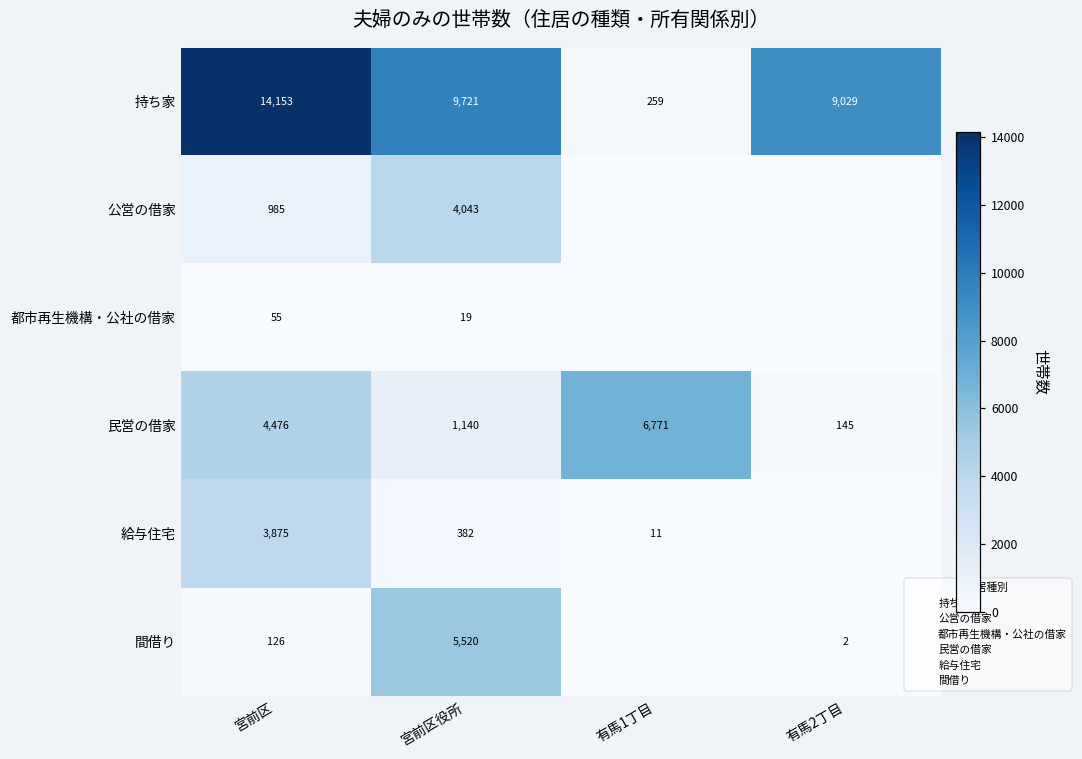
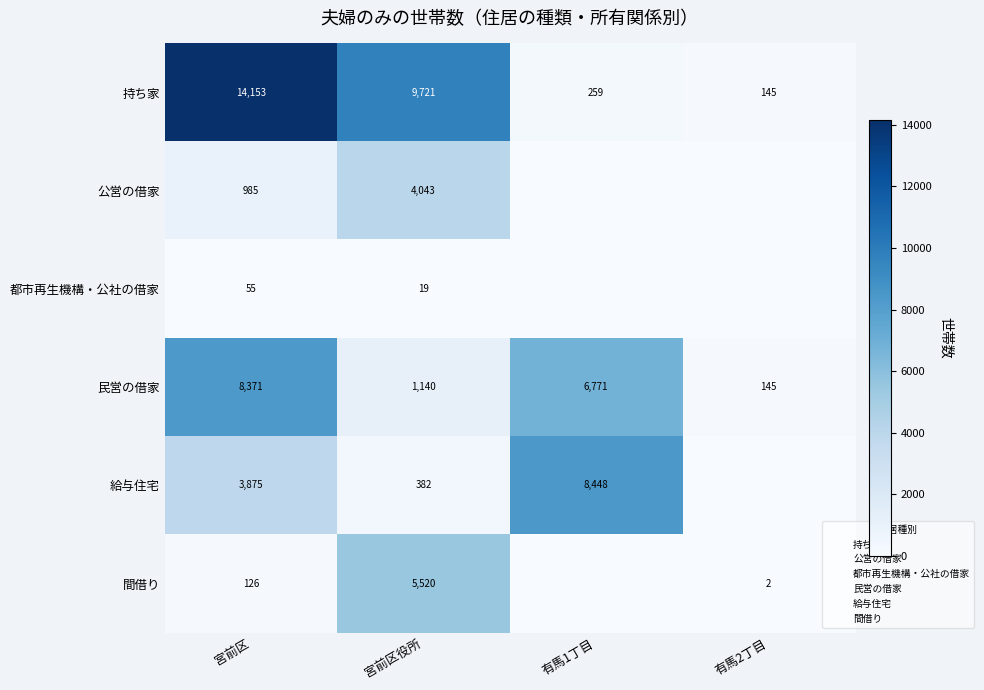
持ち家, 有馬2丁目: 9,029 -> 145
民営の借家, 宮前区: 4,476 -> 8,371
給与住宅, 有馬1丁目: 11 -> 8,448
